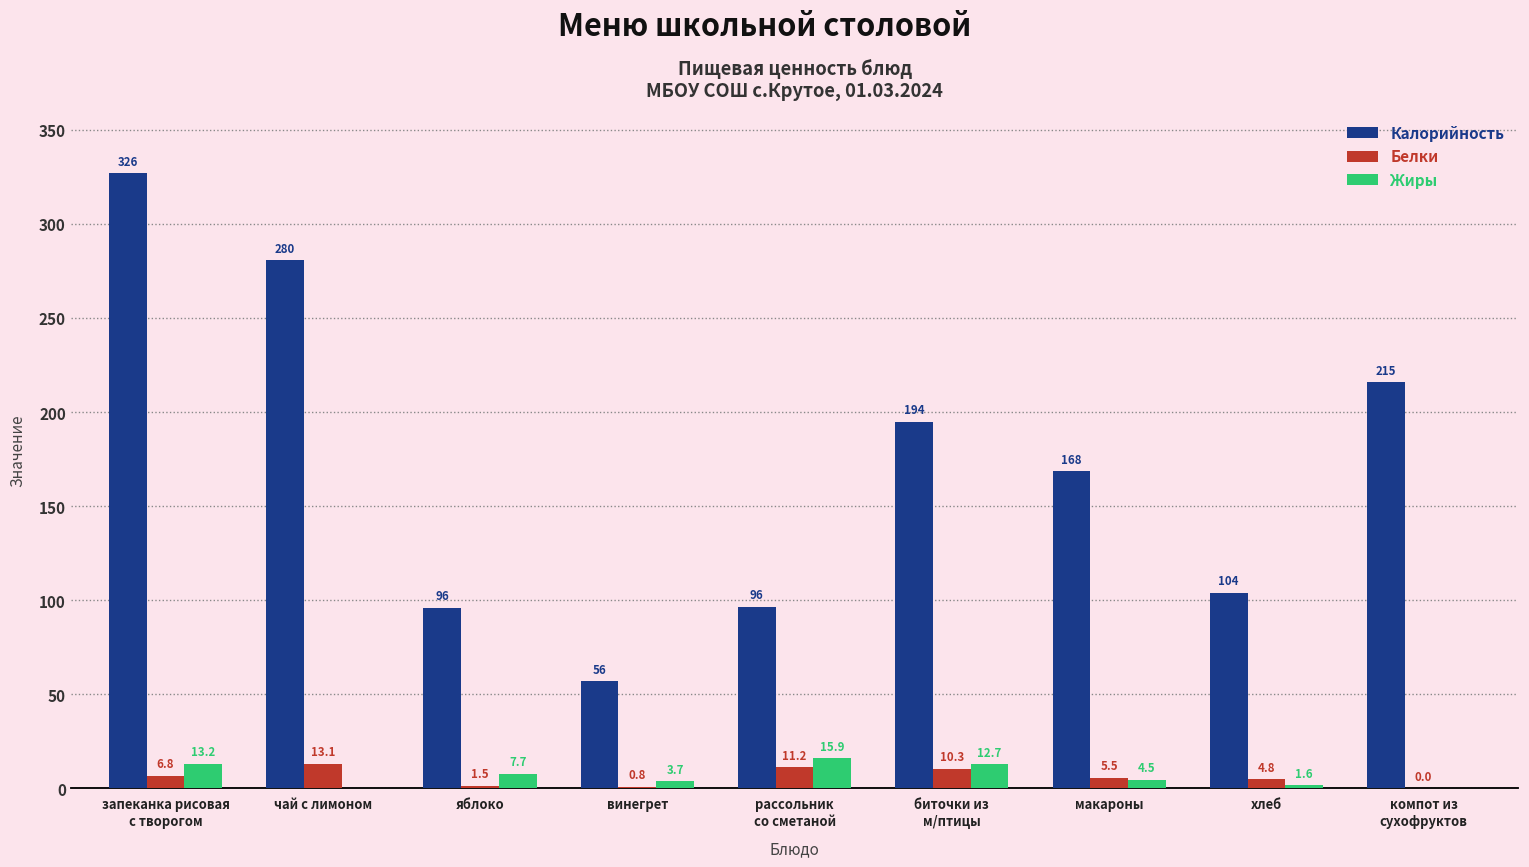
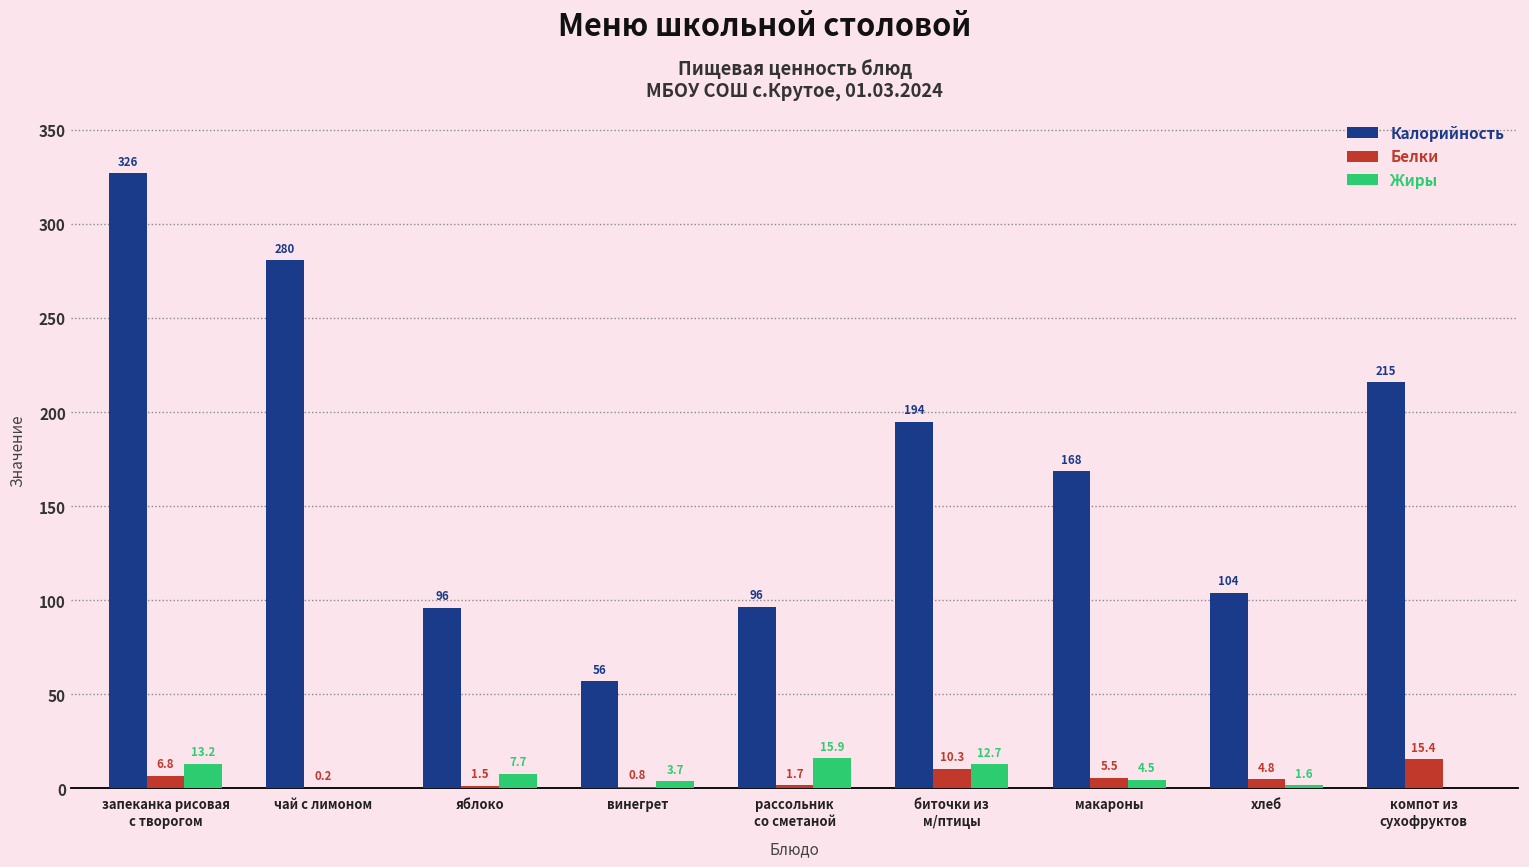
Белки, чай с лимоном: 13.1 -> 0.2
Белки, рассольник со сметаной: 11.2 -> 1.7
Белки, компот из сухофруктов: 0.0 -> 15.4
